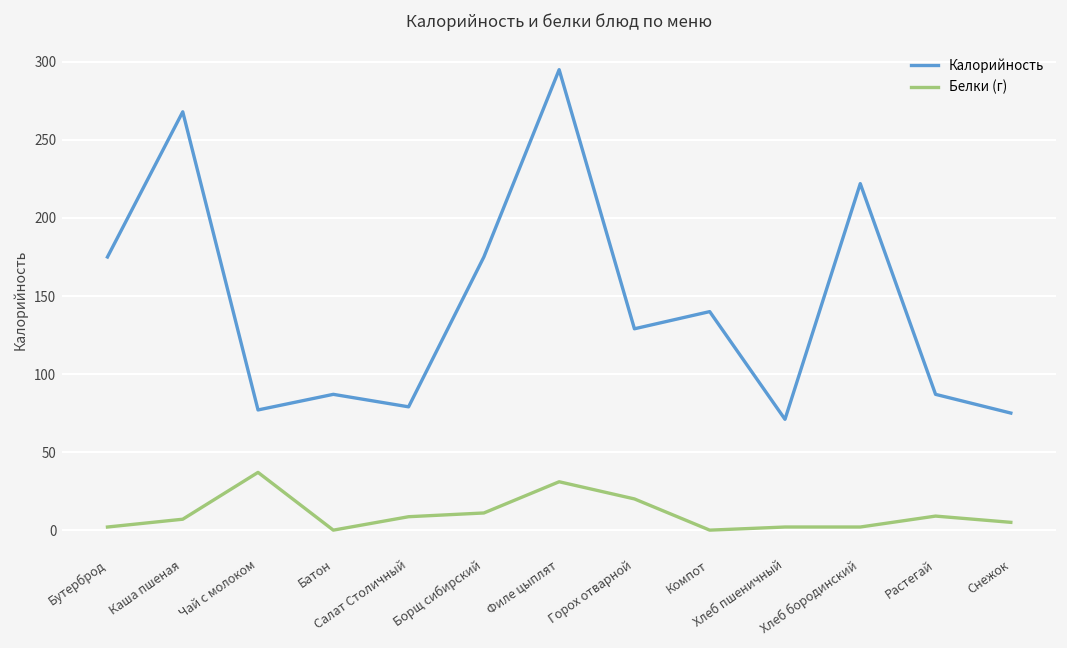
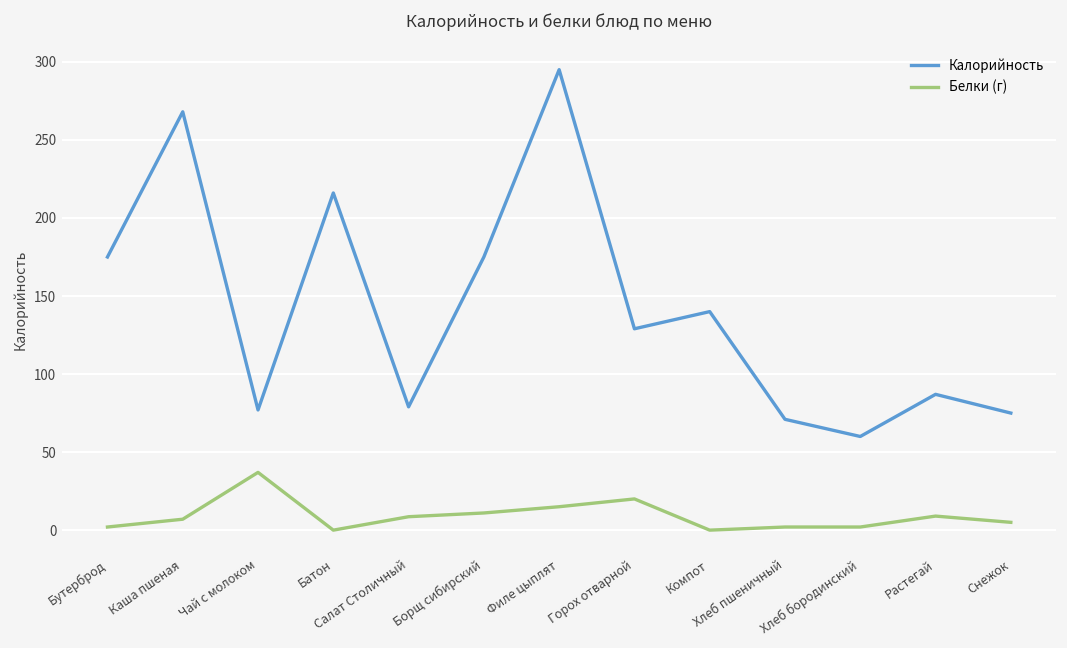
Калорийность, Батон: 87 -> 216
Белки (г), Филе цыплят: 31 -> 15
Калорийность, Хлеб бородинский: 222 -> 60
